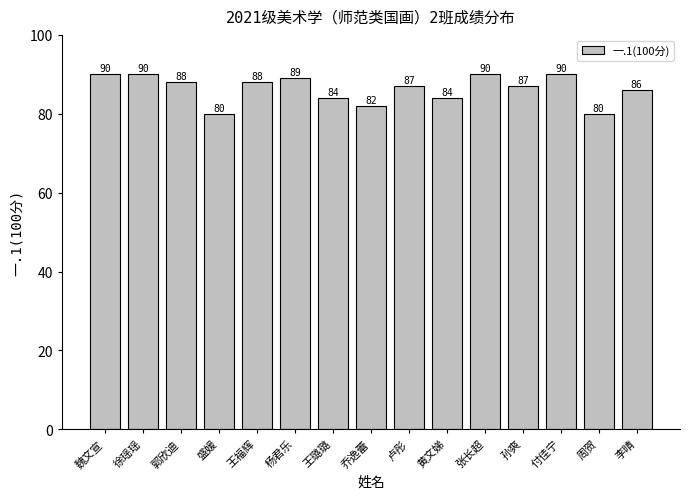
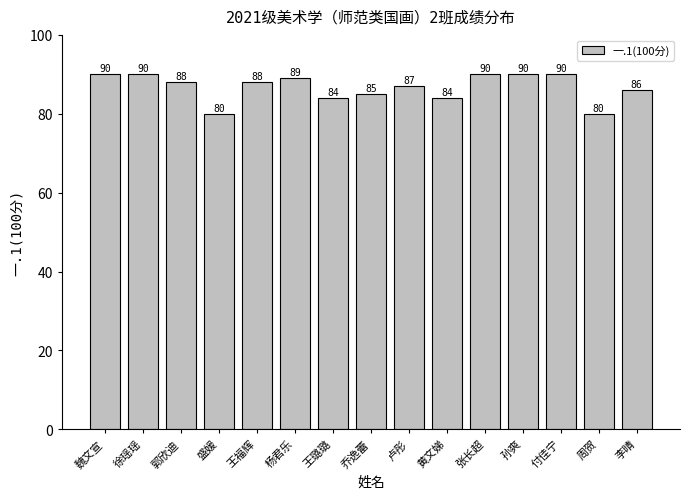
乔逸蕾: 82 -> 85
孙爽: 87 -> 90
